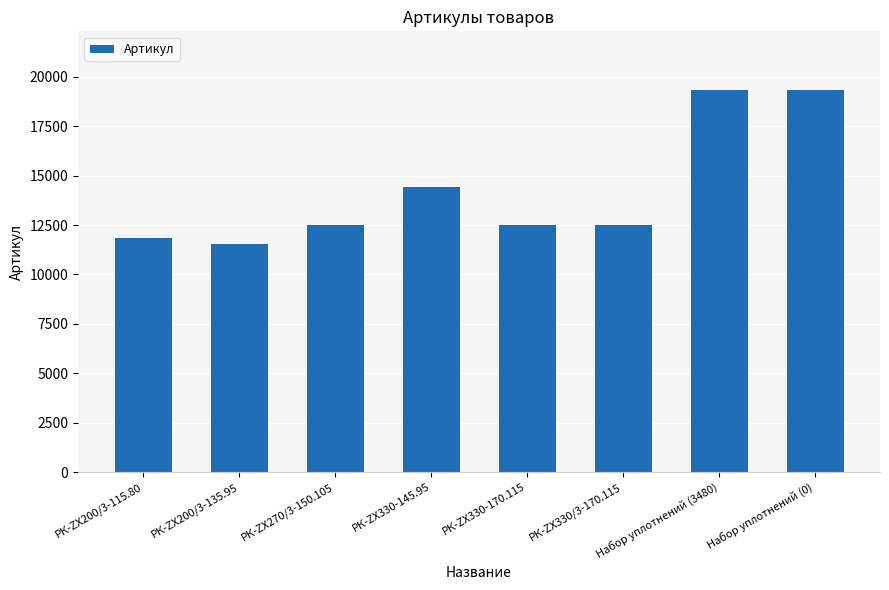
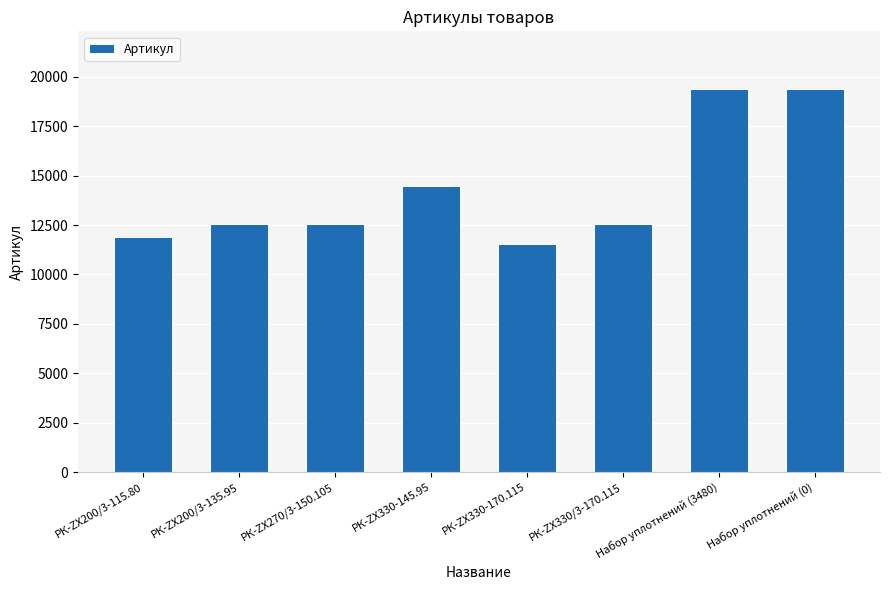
РК-ZX200/3-135.95: 11600 -> 12500
РК-ZX330-170.115: 12500 -> 11500
